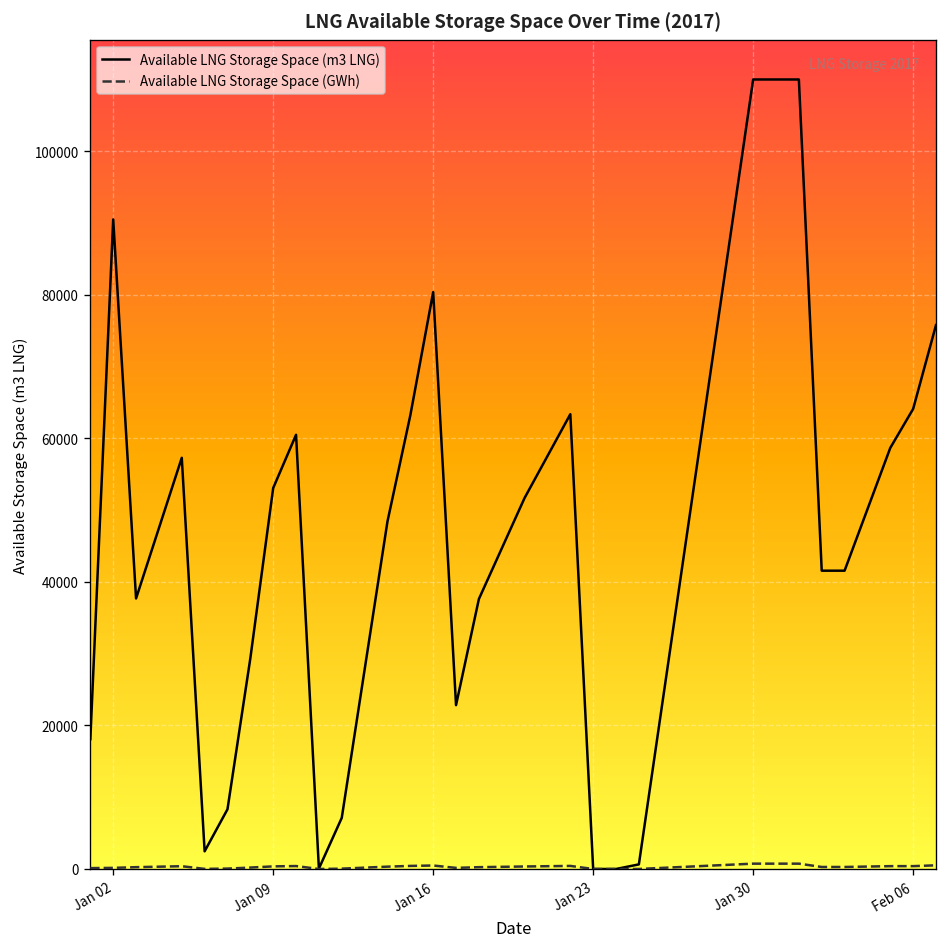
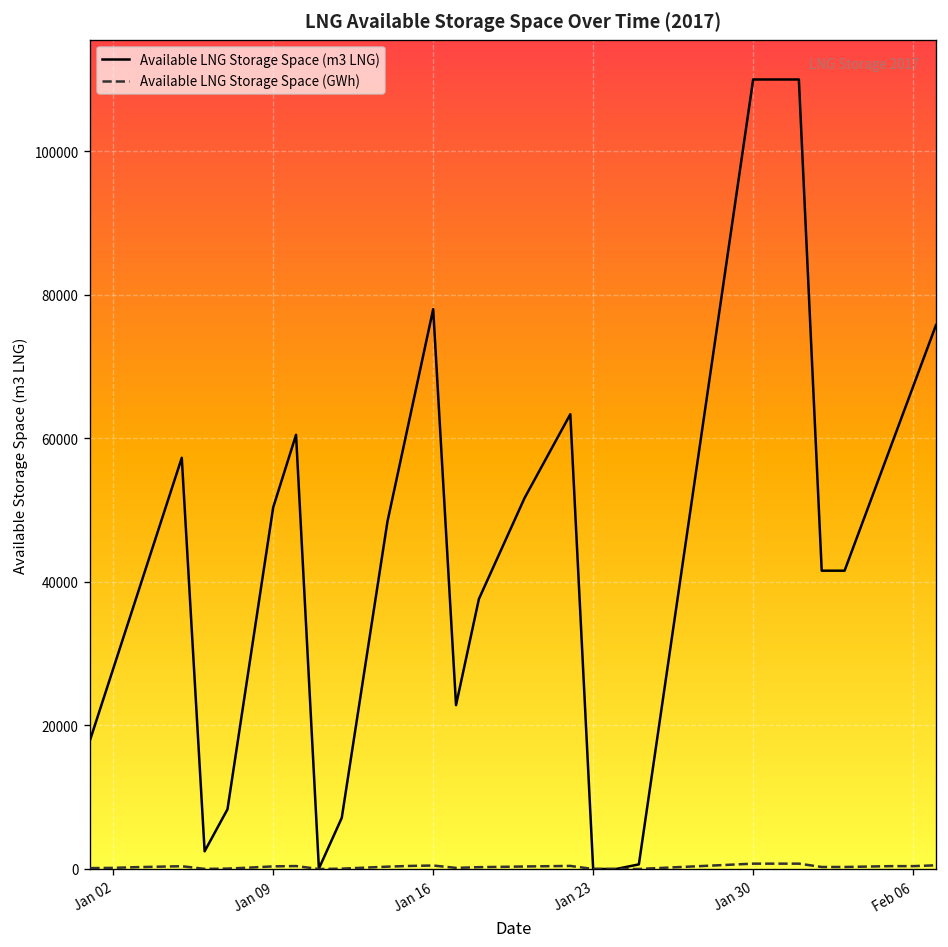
Available LNG Storage Space (m3 LNG), Jan 02: 91000 -> 28000
Available LNG Storage Space (m3 LNG), Jan 09: 53000 -> 50000
Available LNG Storage Space (m3 LNG), Jan 16: 80000 -> 78000
Available LNG Storage Space (m3 LNG), Feb 06: 64000 -> 67000
